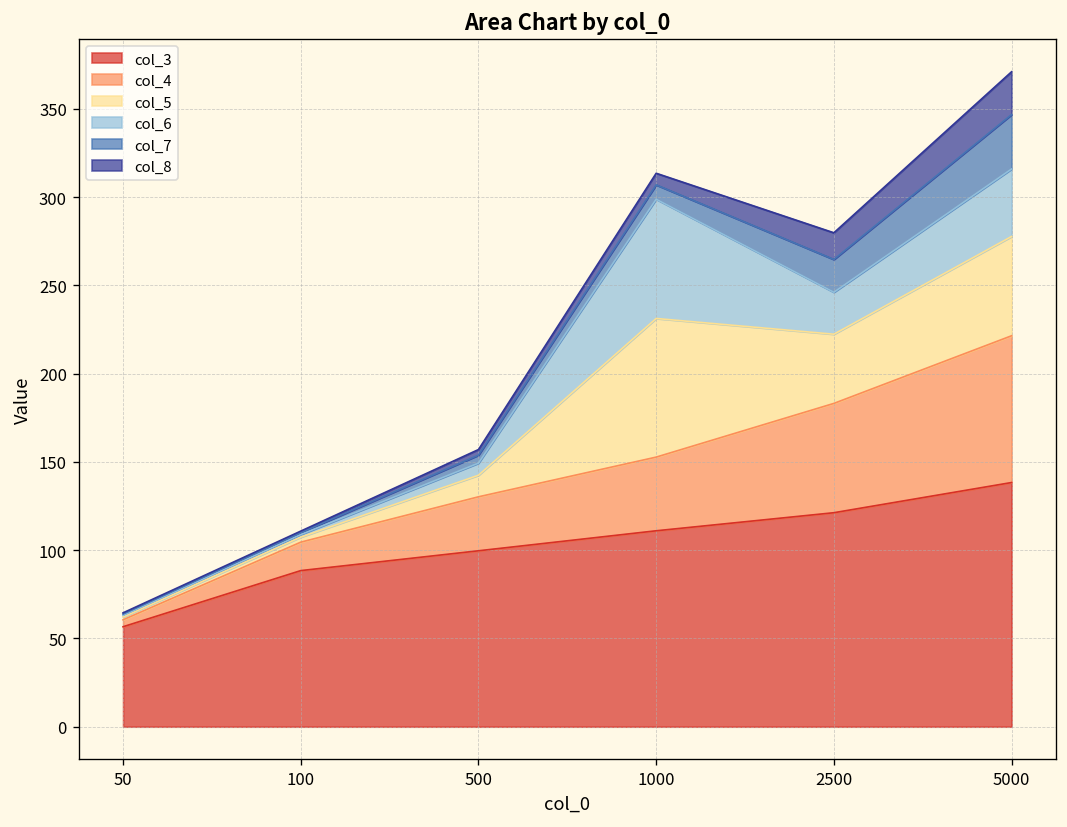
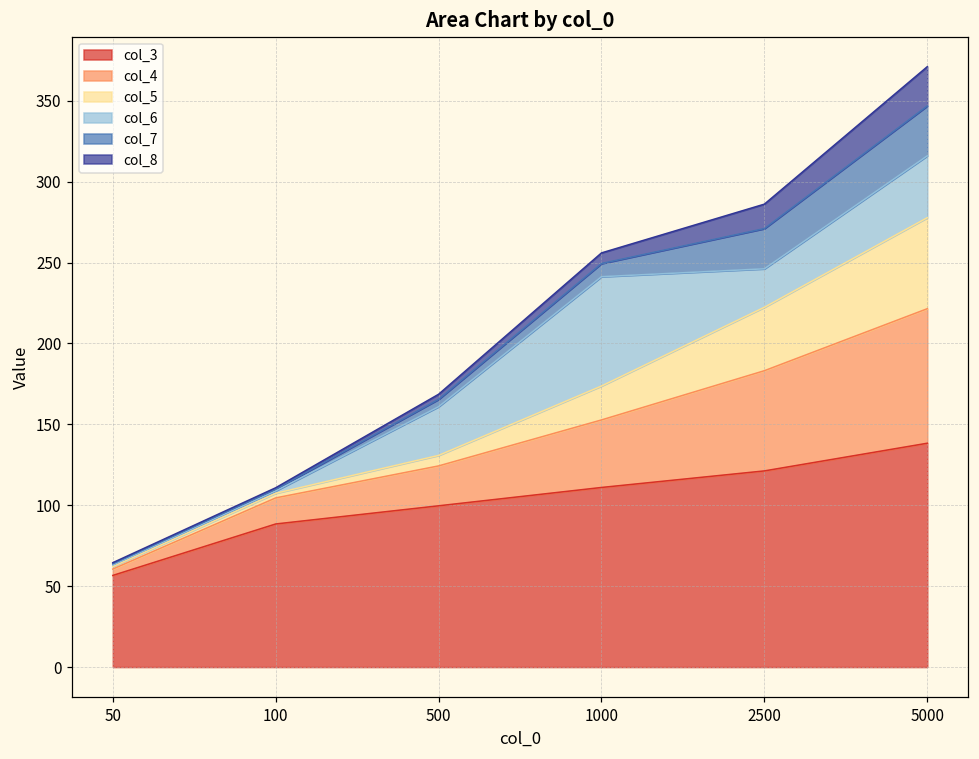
col_4, 500: 31 -> 25
col_5, 500: 12 -> 6
col_6, 500: 7 -> 30
col_5, 1000: 79 -> 21
col_7, 2500: 19 -> 25
